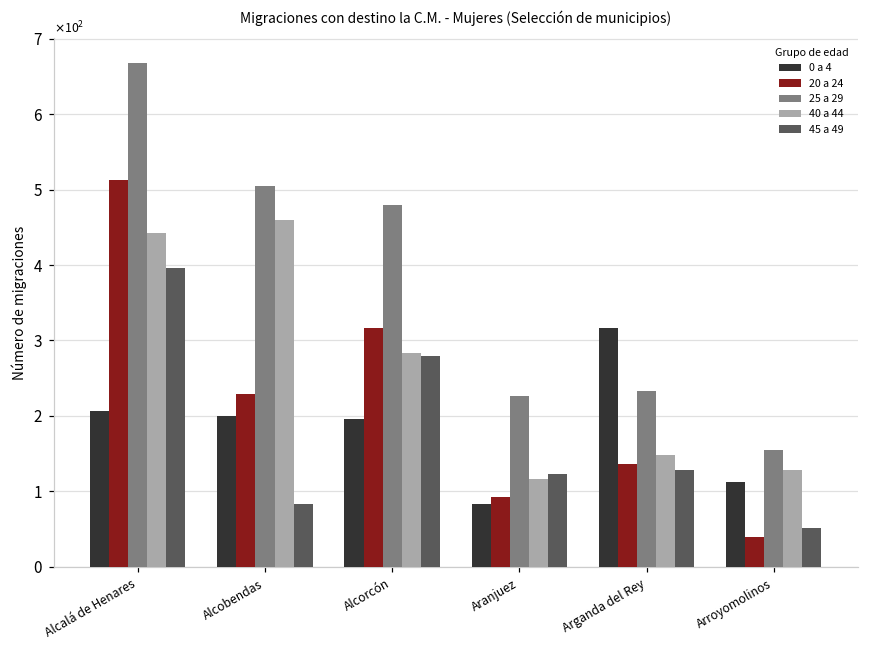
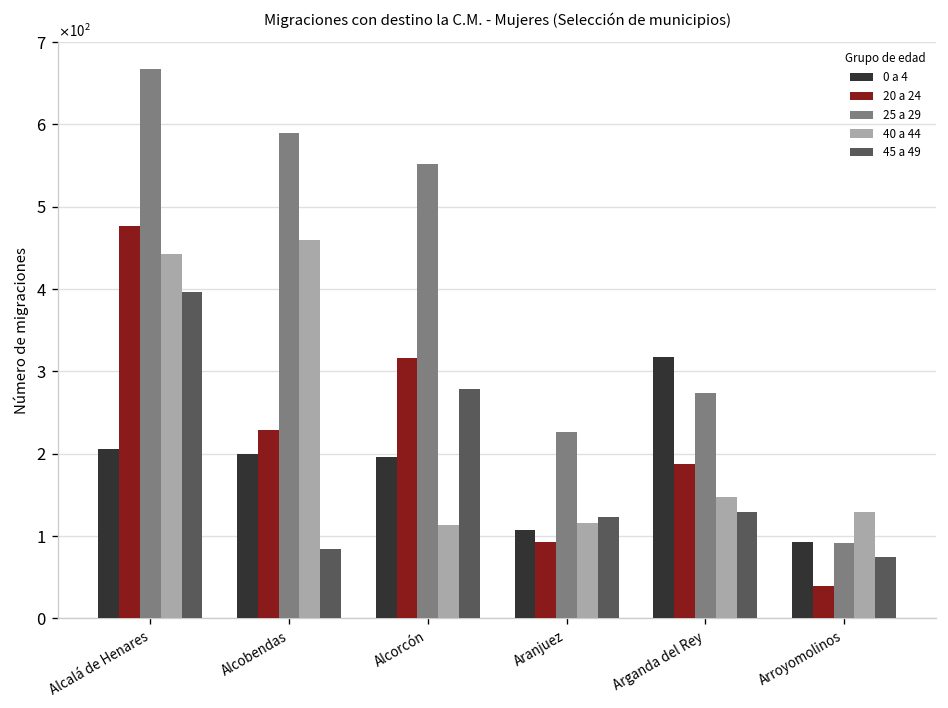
20 a 24, Alcalá de Henares: 510 -> 480
25 a 29, Alcobendas: 510 -> 590
25 a 29, Alcorcón: 480 -> 550
40 a 44, Alcorcón: 280 -> 110
0 a 4, Aranjuez: 80 -> 110
20 a 24, Arganda del Rey: 140 -> 190
25 a 29, Arganda del Rey: 230 -> 270
0 a 4, Arroyomolinos: 110 -> 90
25 a 29, Arroyomolinos: 160 -> 90
45 a 49, Arroyomolinos: 50 -> 80
